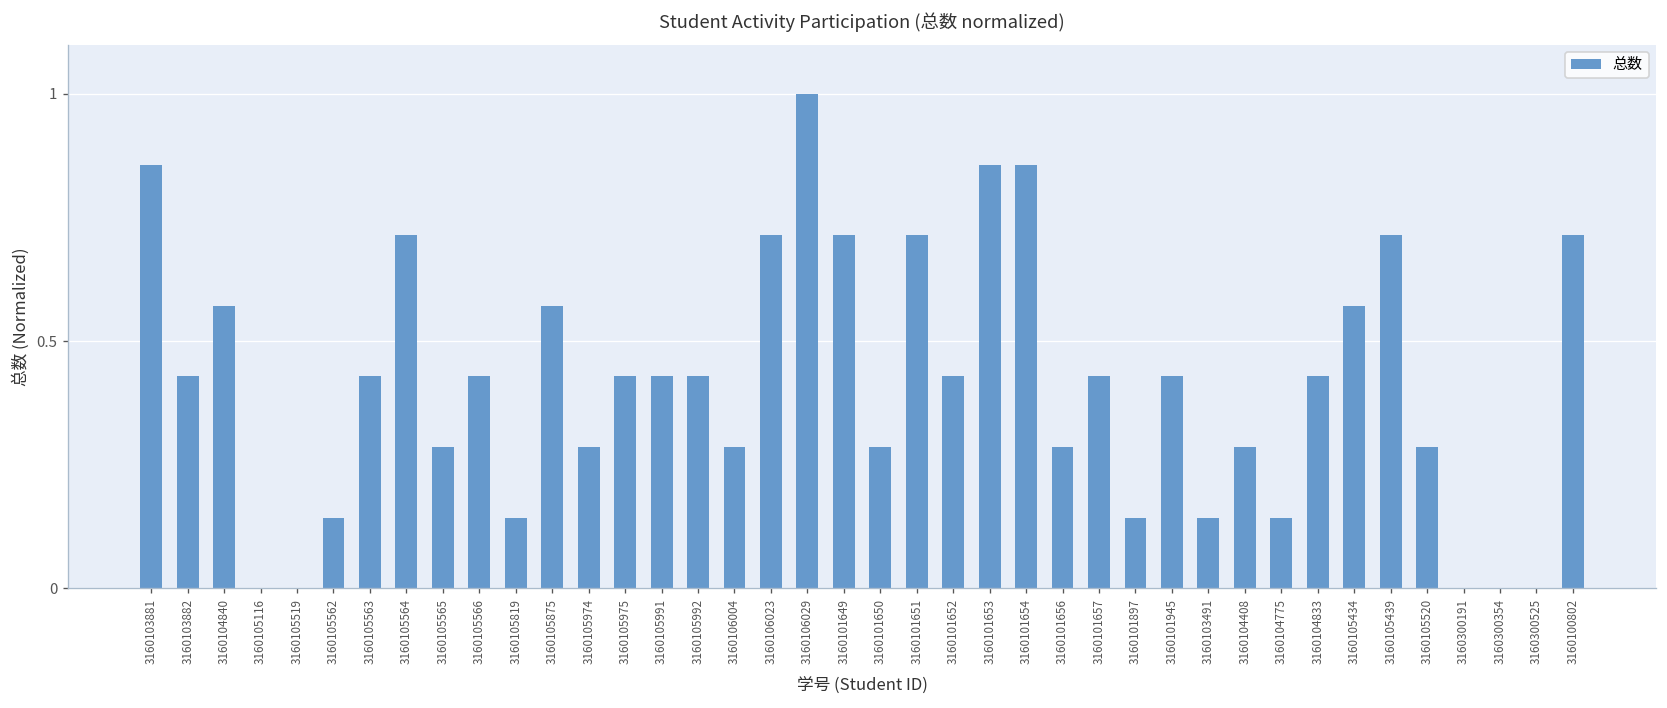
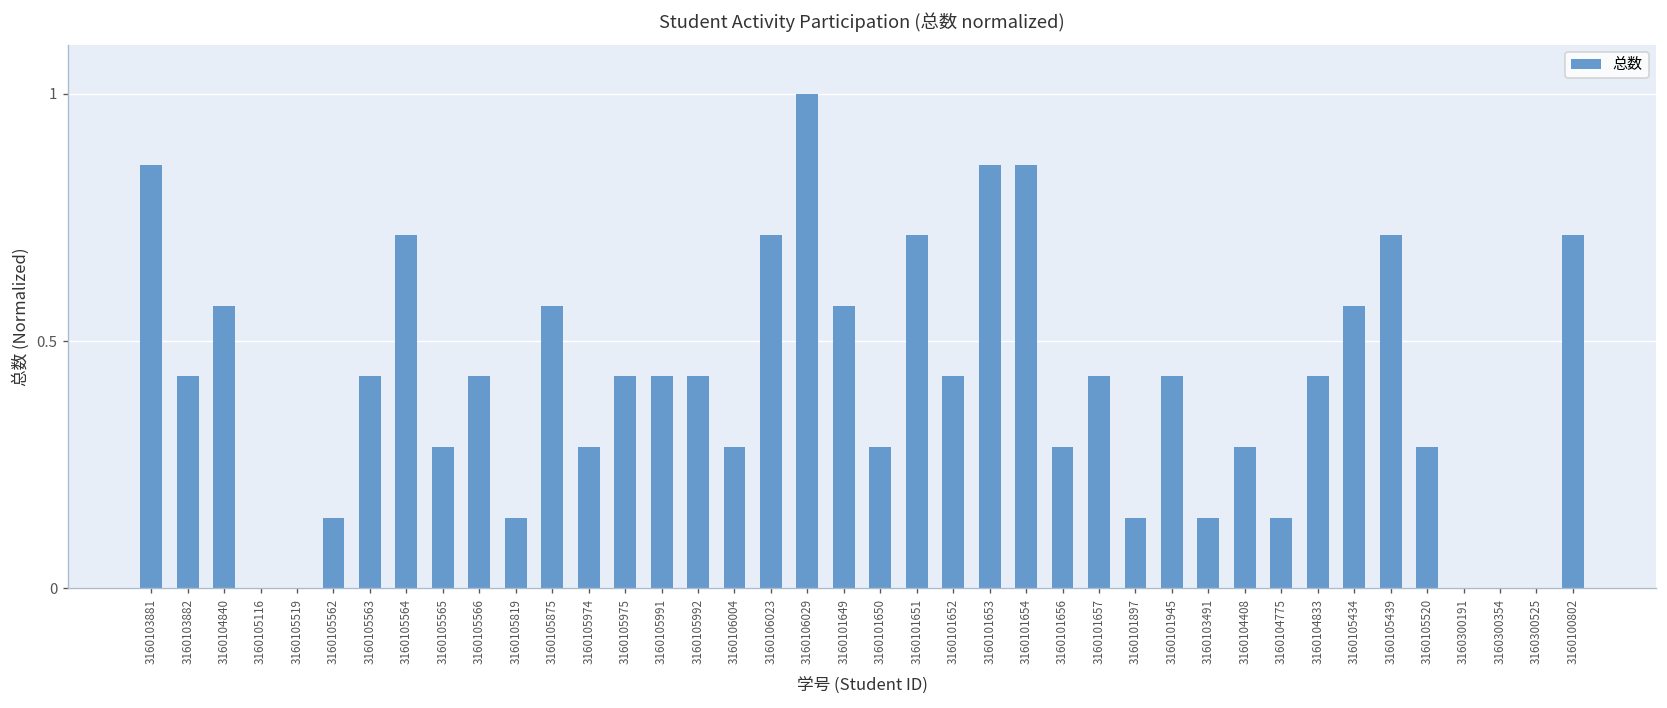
3160101649: 0.71 -> 0.57
